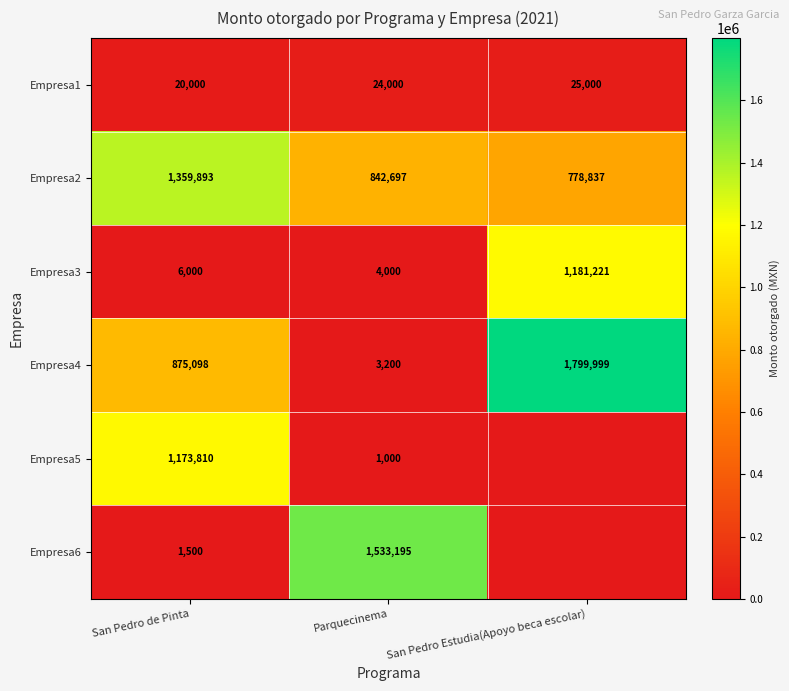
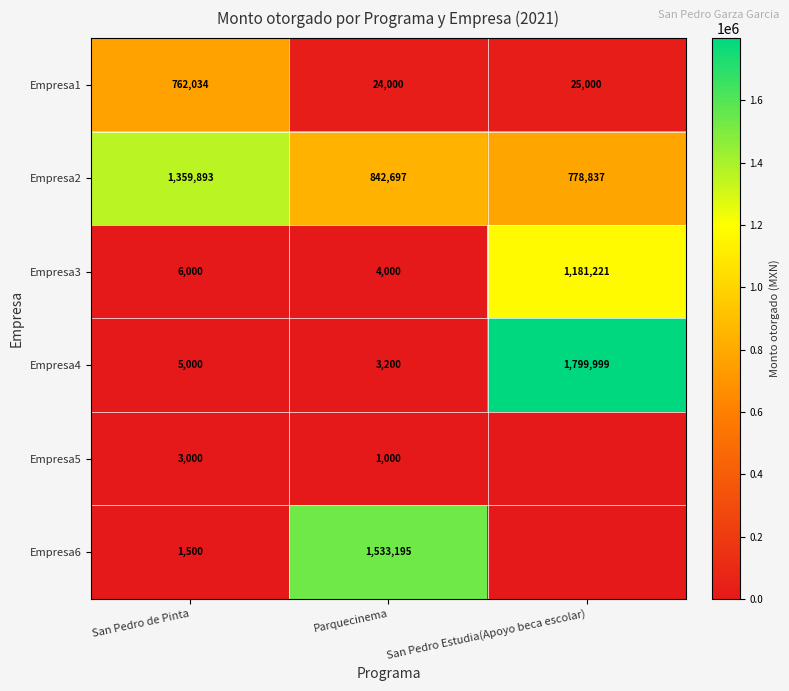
Empresa1, San Pedro de Pinta: 20,000 -> 762,034
Empresa4, San Pedro de Pinta: 875,098 -> 5,000
Empresa5, San Pedro de Pinta: 1,173,810 -> 3,000
